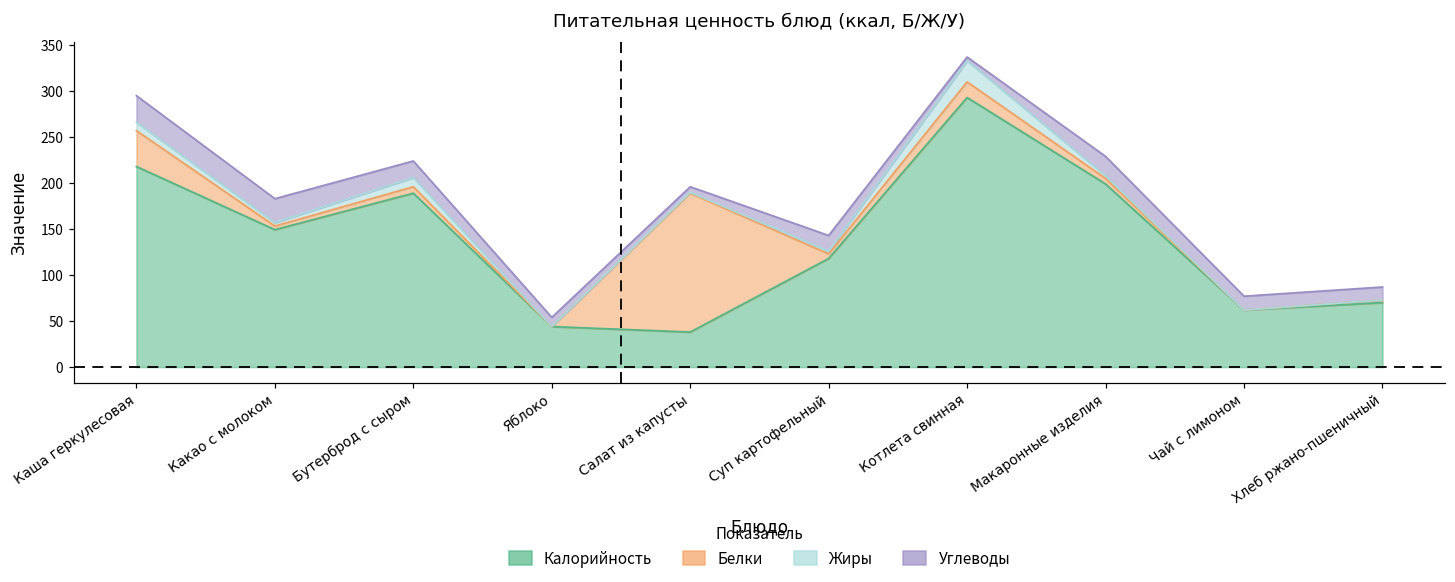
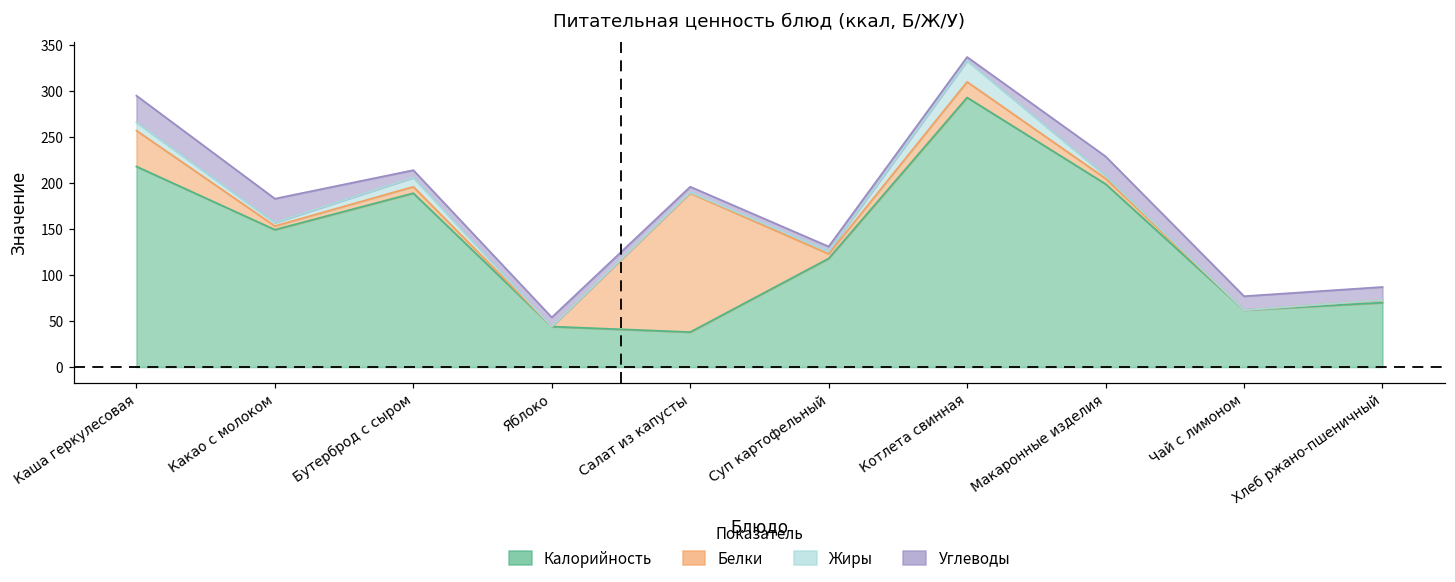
Углеводы, Бутерброд с сыром: 20 -> 10
Углеводы, Суп картофельный: 20 -> 10
